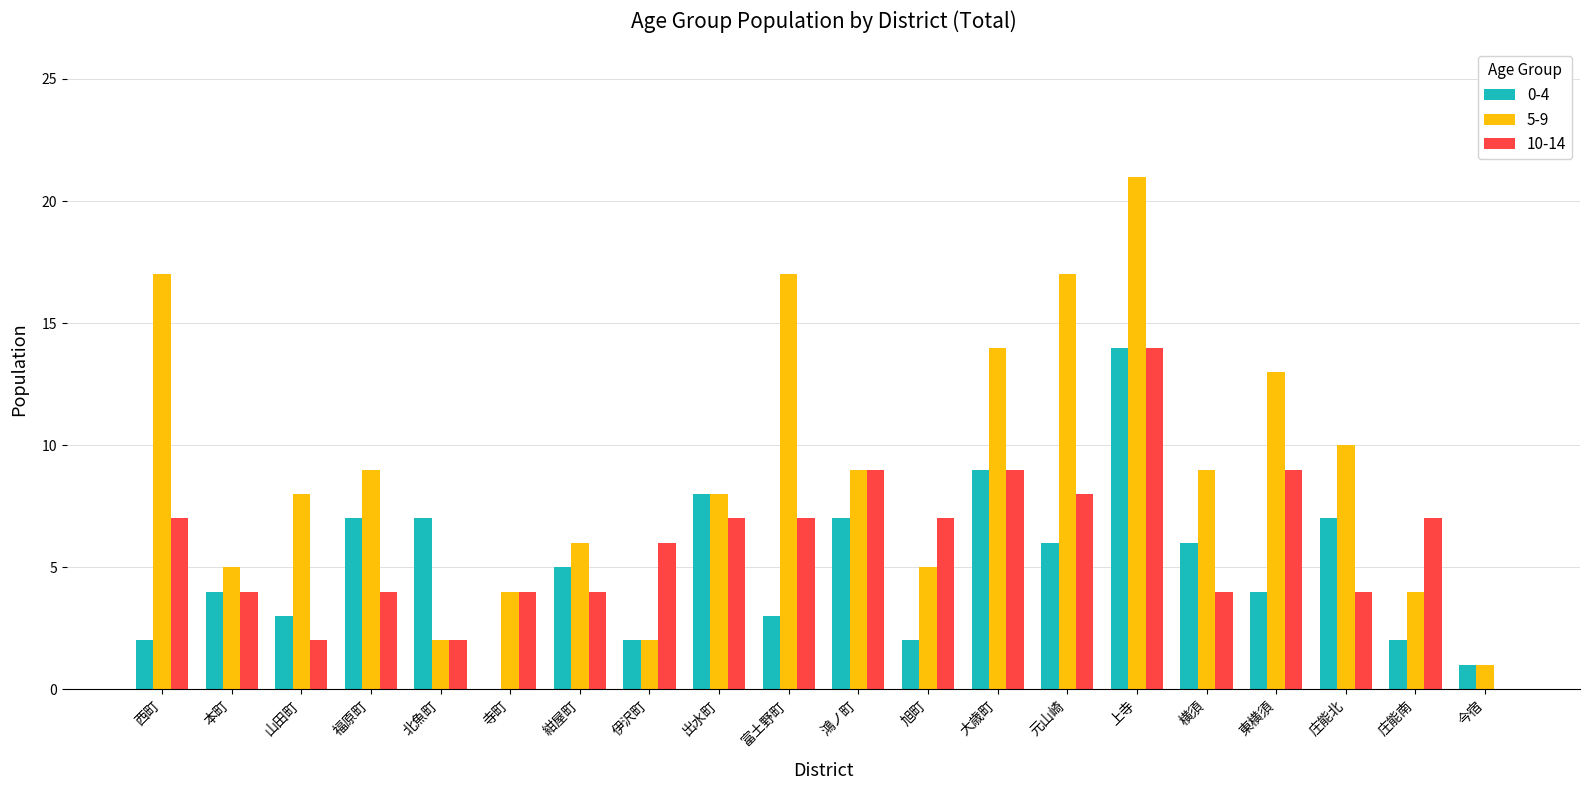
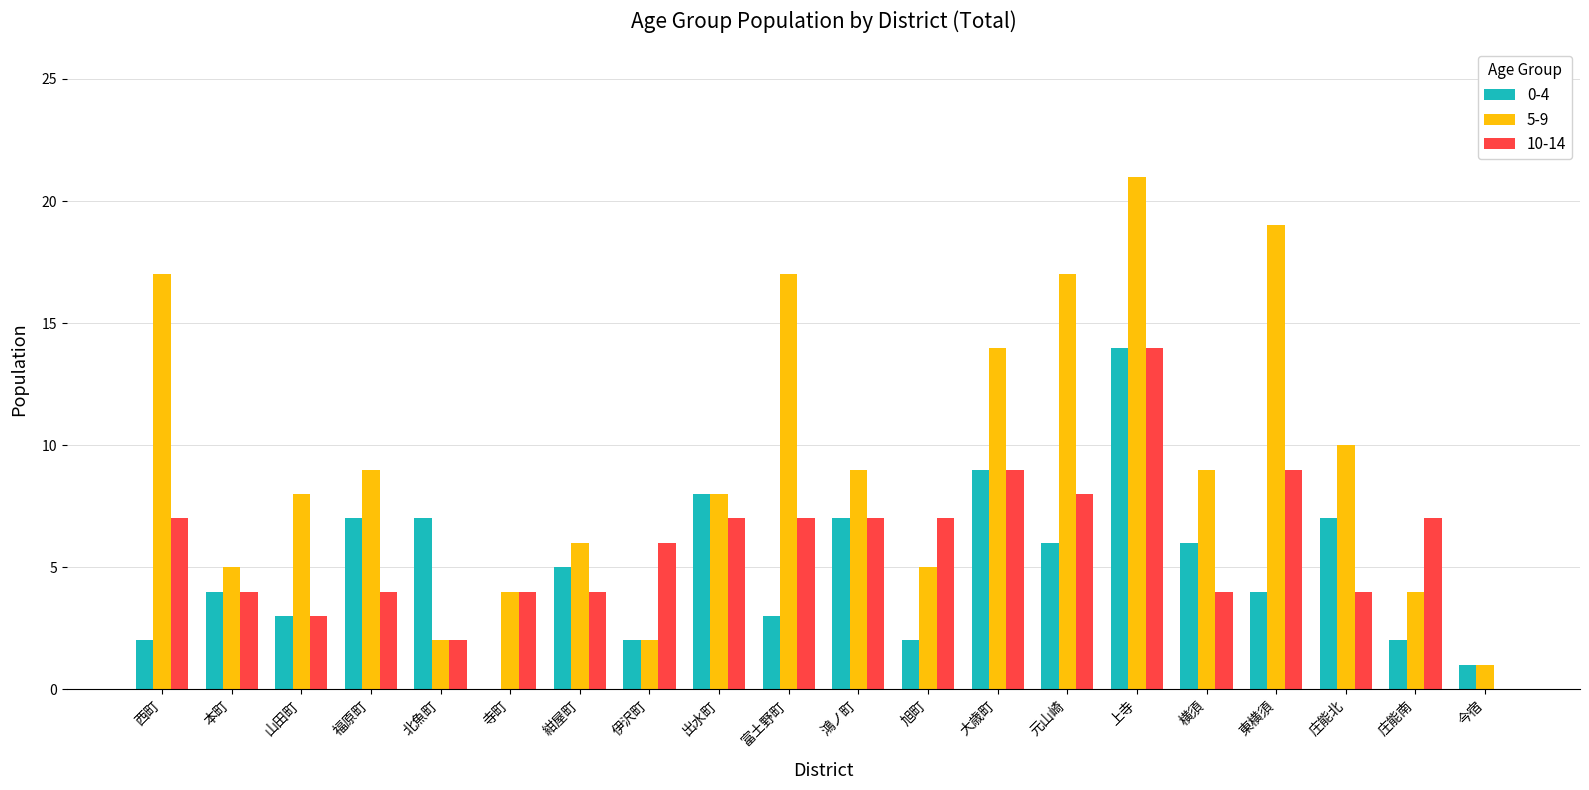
10-14, 山田町: 2 -> 3
10-14, 鴻ノ町: 9 -> 7
5-9, 東横須: 13 -> 19
